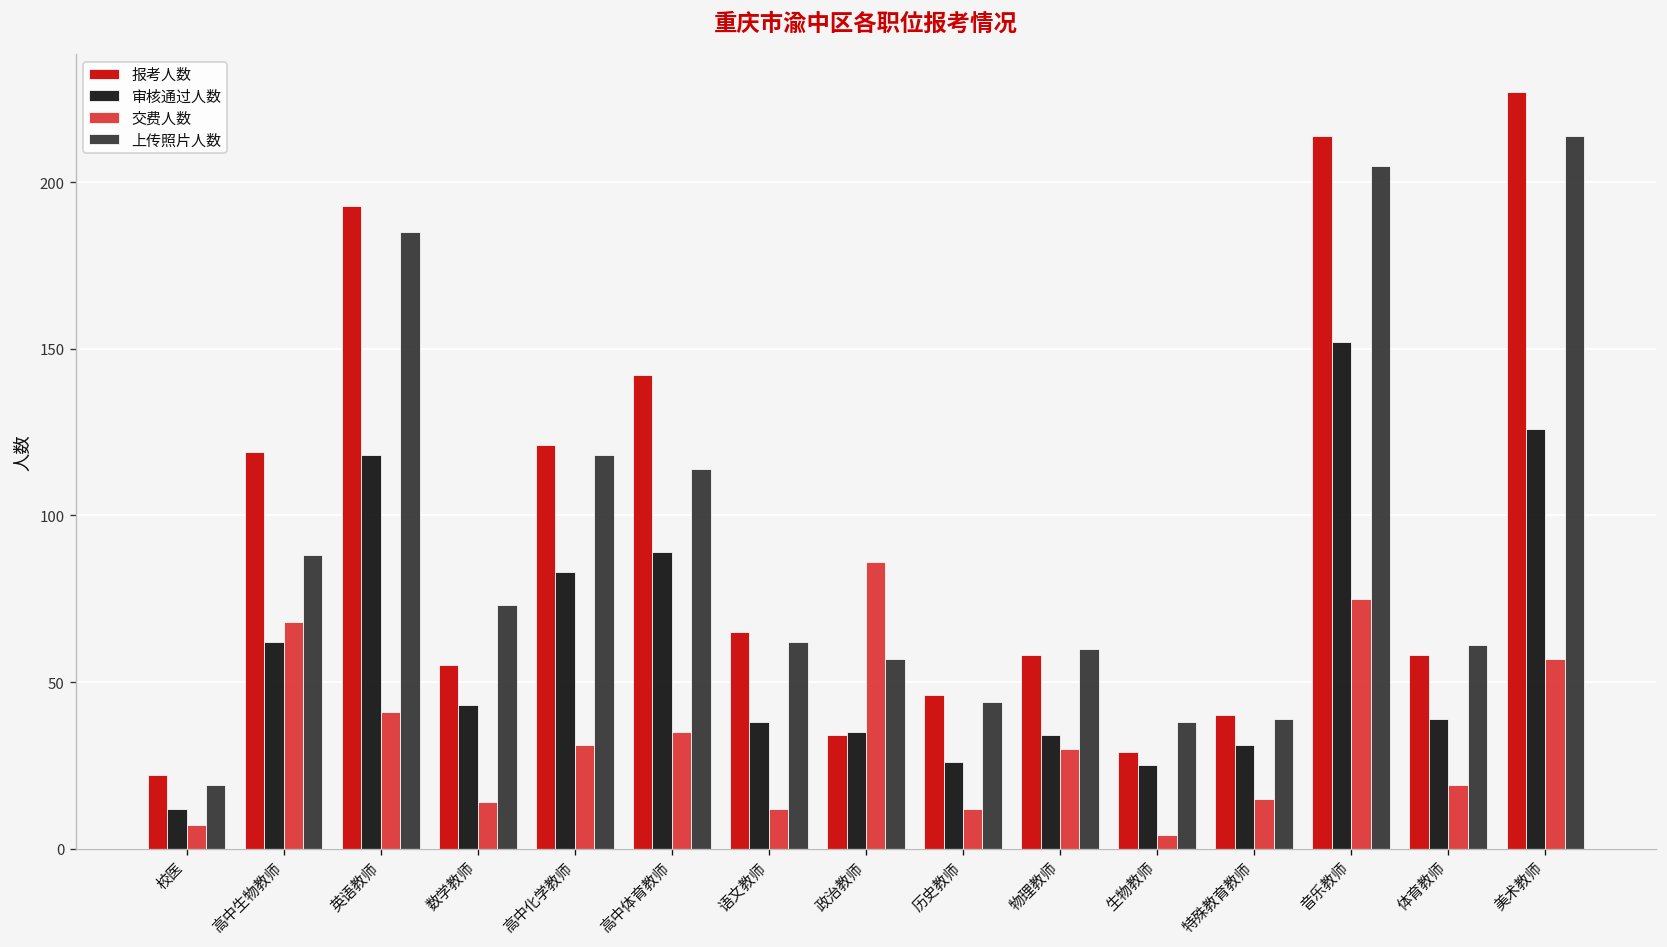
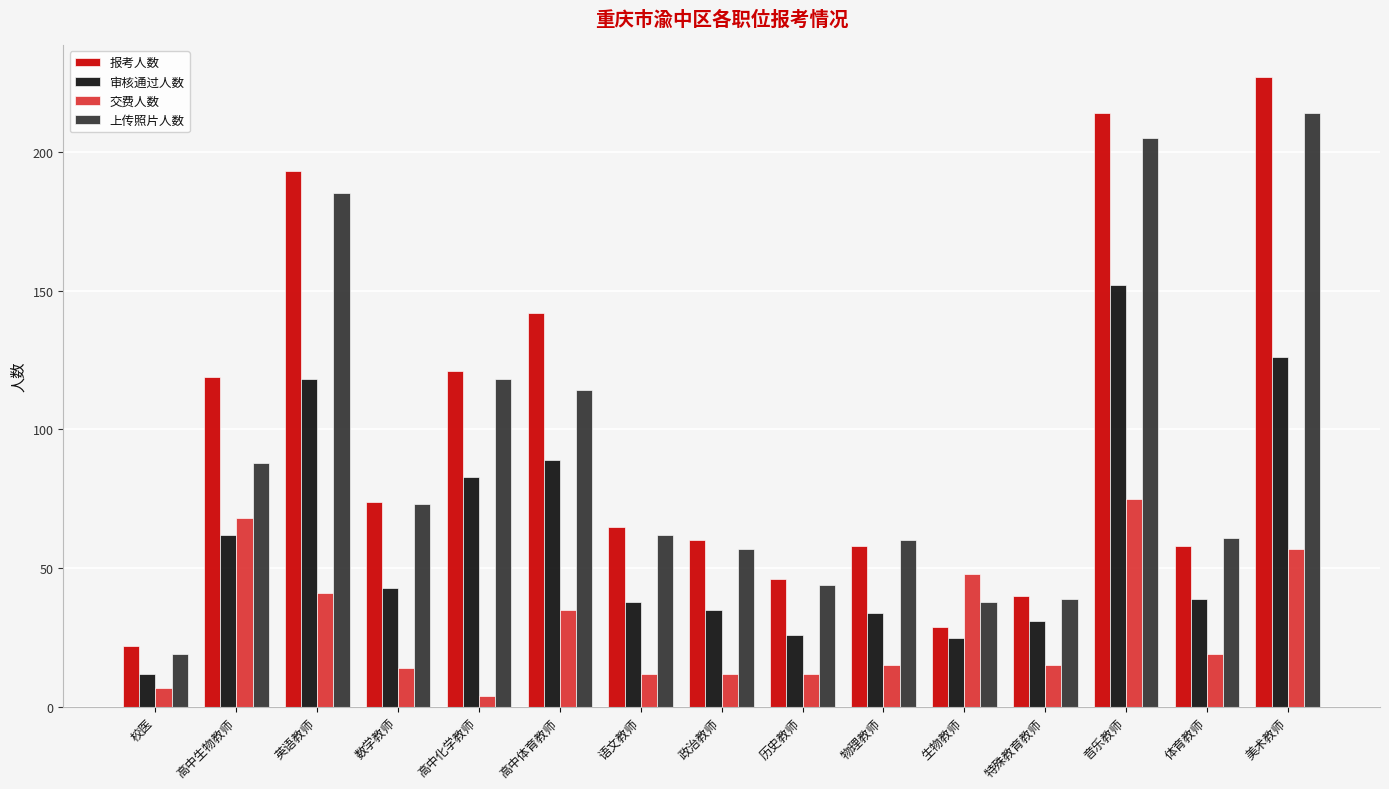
报考人数, 数学教师: 55 -> 74
交费人数, 高中化学教师: 31 -> 4
报考人数, 政治教师: 34 -> 60
交费人数, 政治教师: 86 -> 12
交费人数, 物理教师: 30 -> 15
交费人数, 生物教师: 4 -> 48
